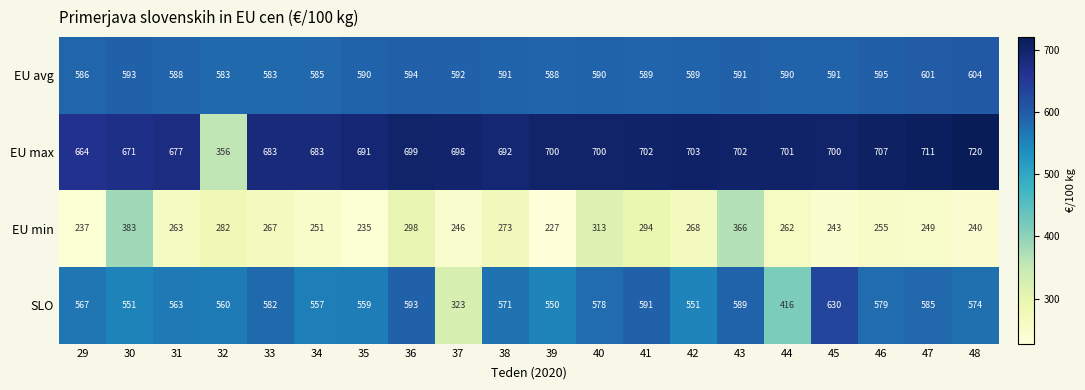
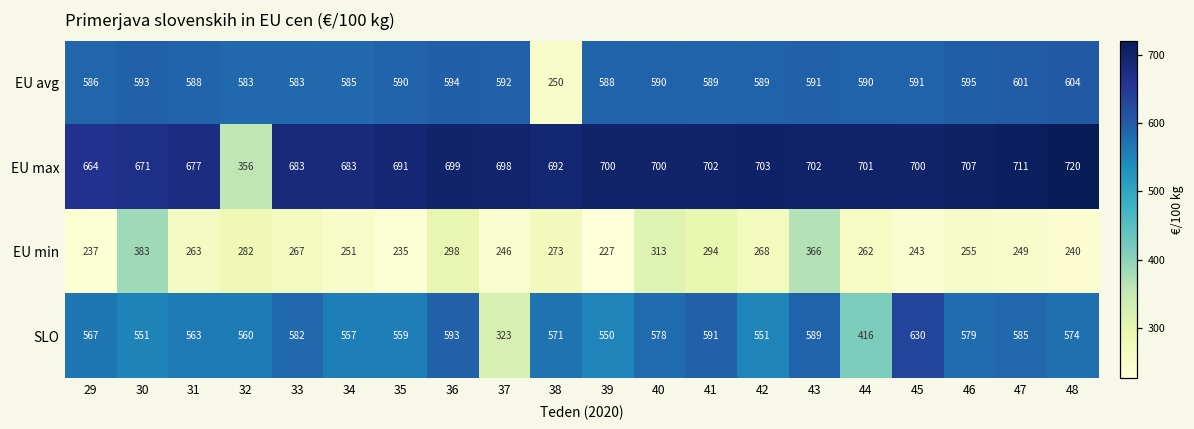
EU avg, 38: 591 -> 250
